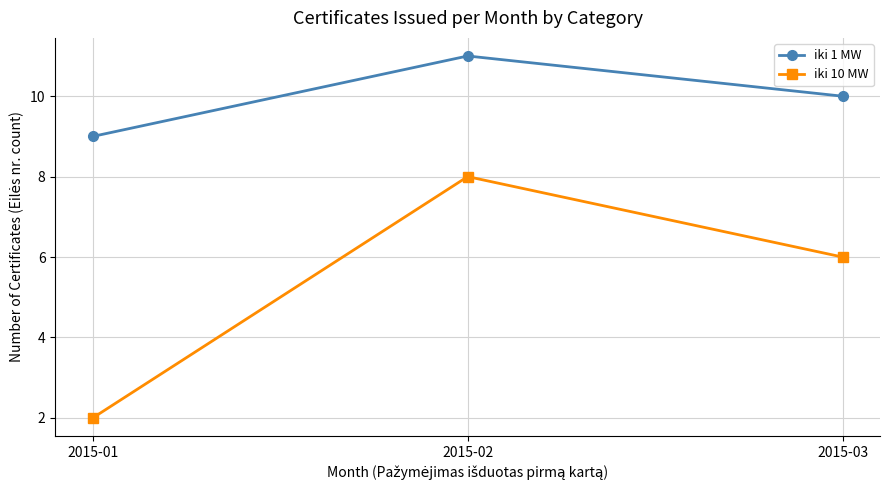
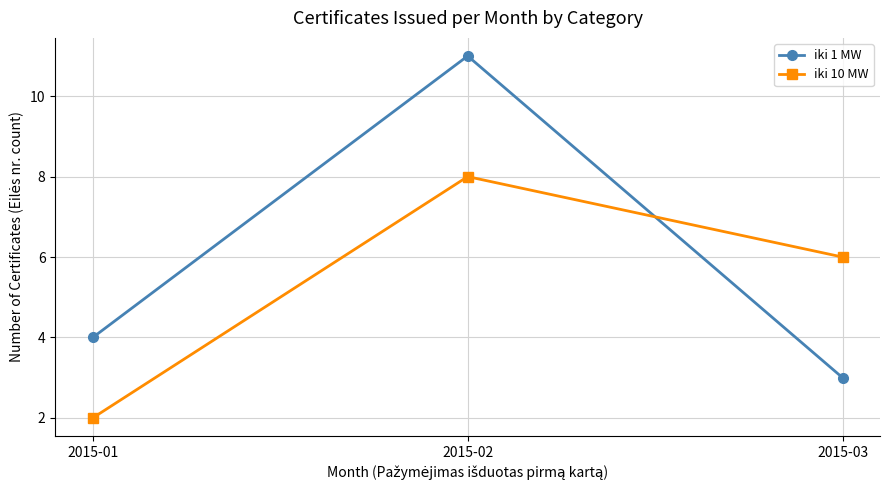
iki 1 MW, 2015-01: 9 -> 4
iki 1 MW, 2015-03: 10 -> 3
